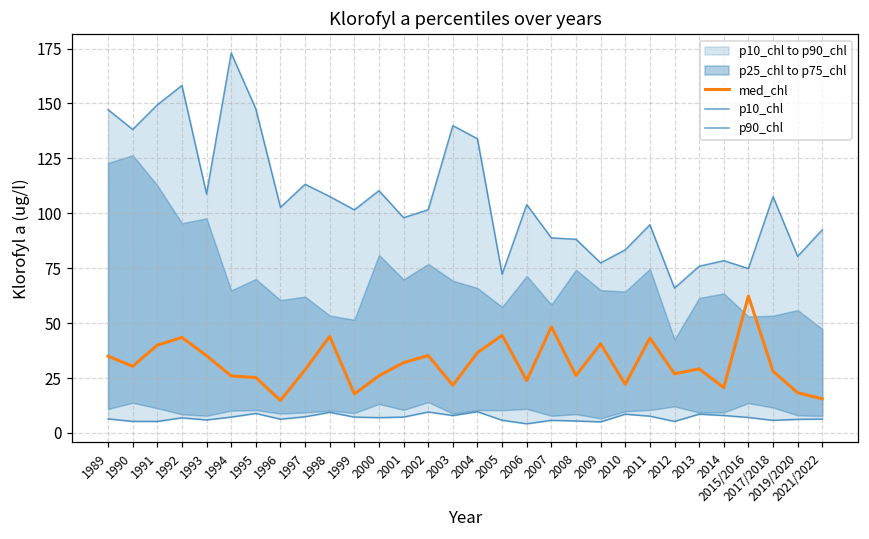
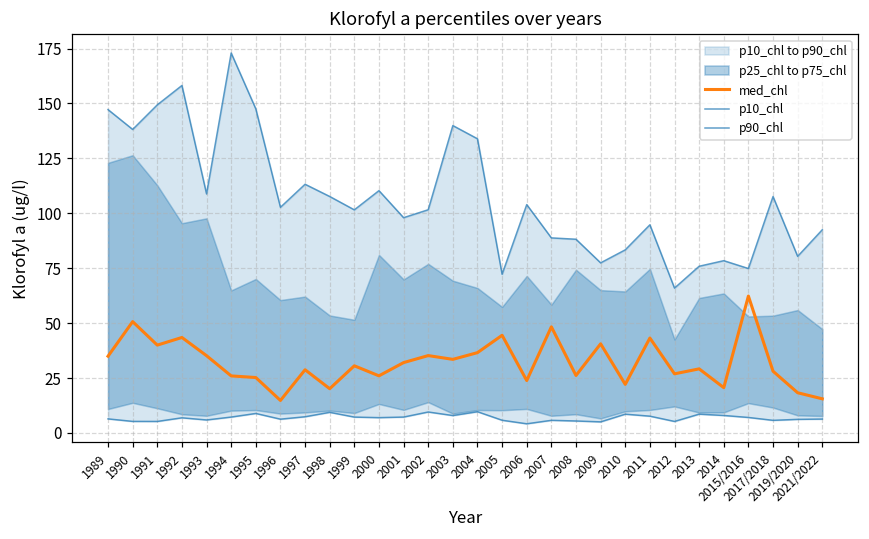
med_chl, 1990: 30 -> 51
med_chl, 1998: 44 -> 20
med_chl, 1999: 18 -> 31
med_chl, 2003: 22 -> 33
